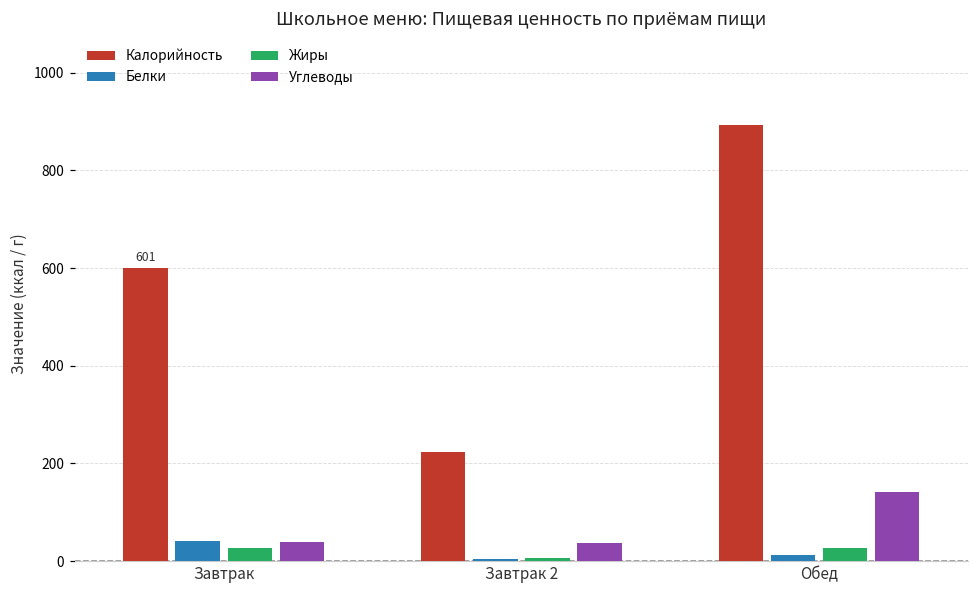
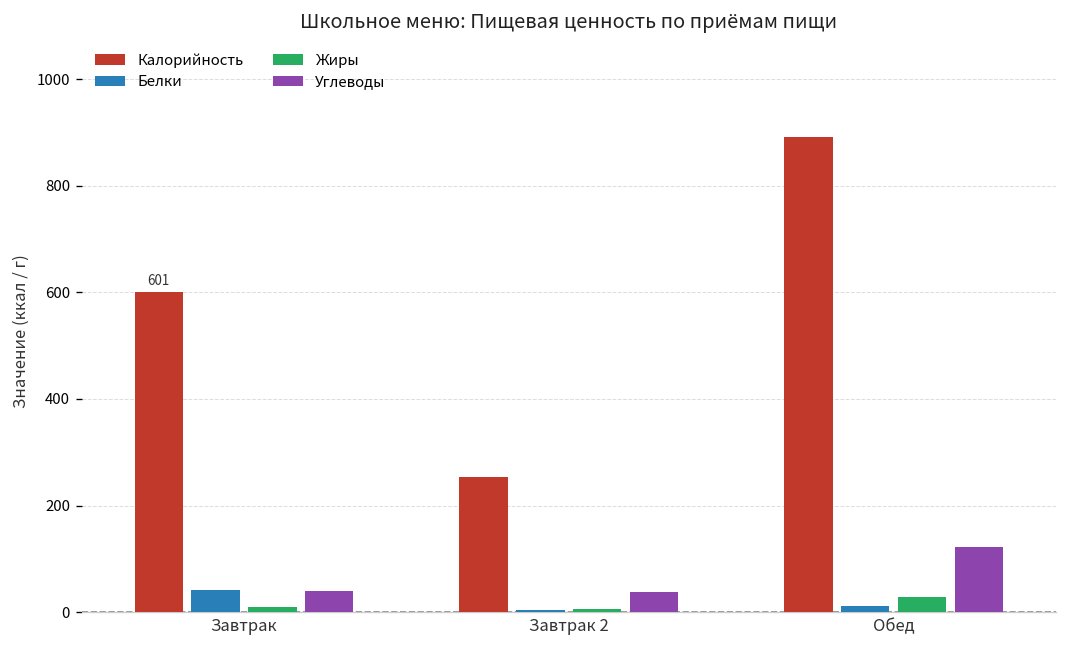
Жиры, Завтрак: 30 -> 10
Калорийность, Завтрак 2: 220 -> 250
Углеводы, Обед: 140 -> 120
